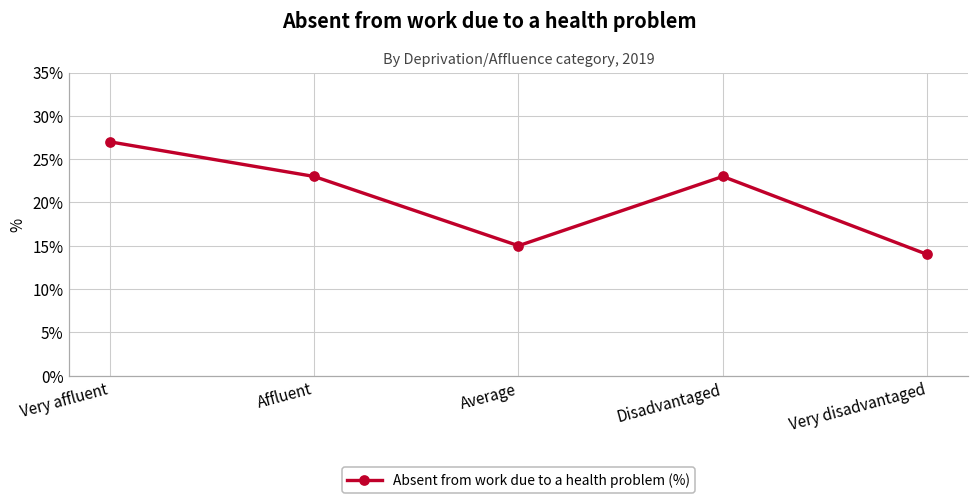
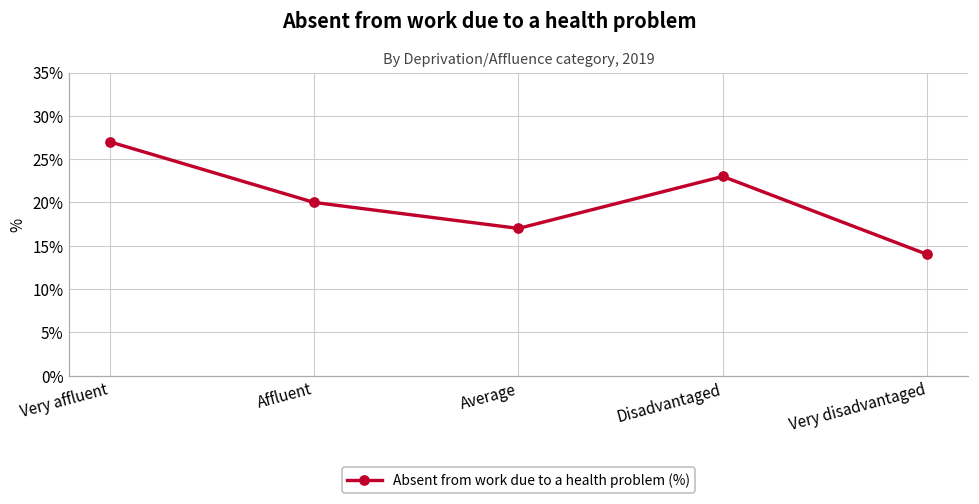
Affluent: 23% -> 20%
Average: 15% -> 17%
